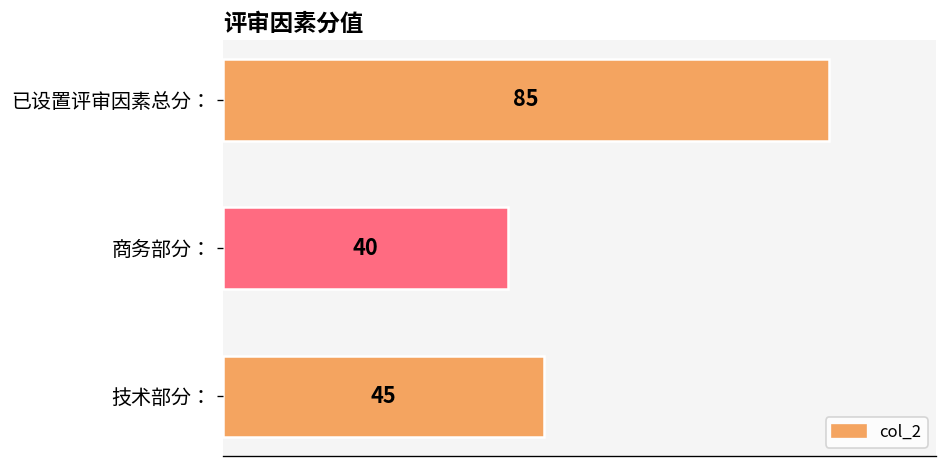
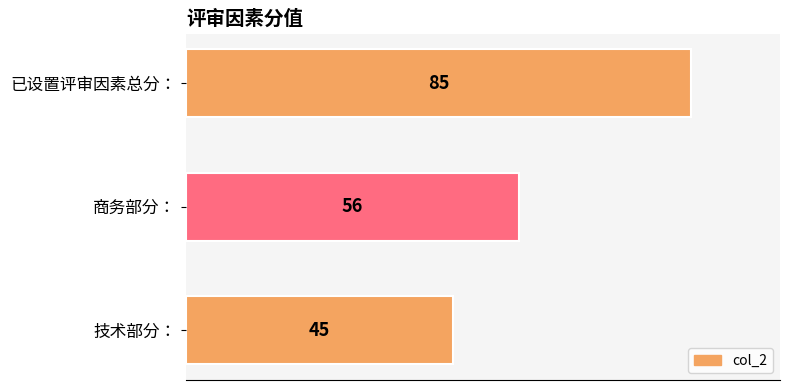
商务部分：: 40 -> 56
